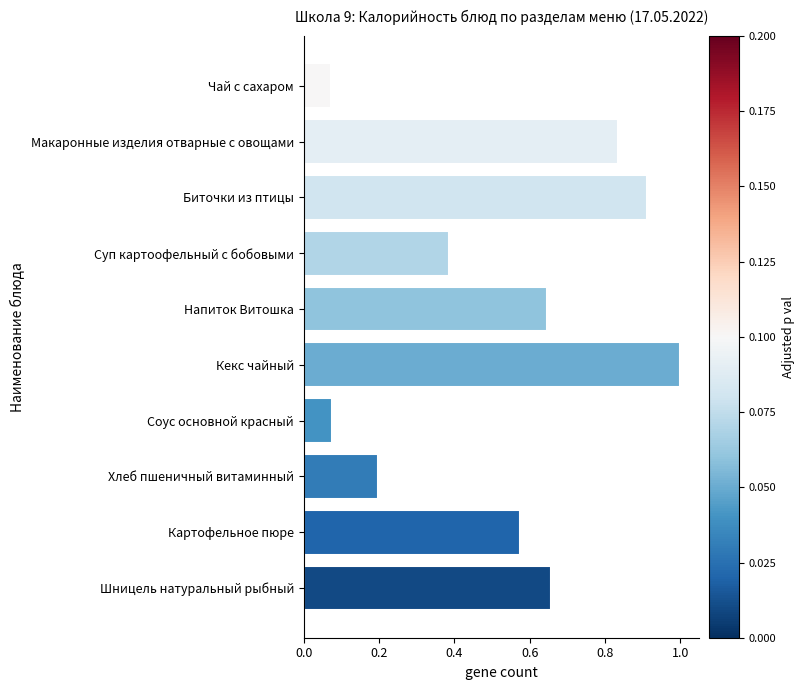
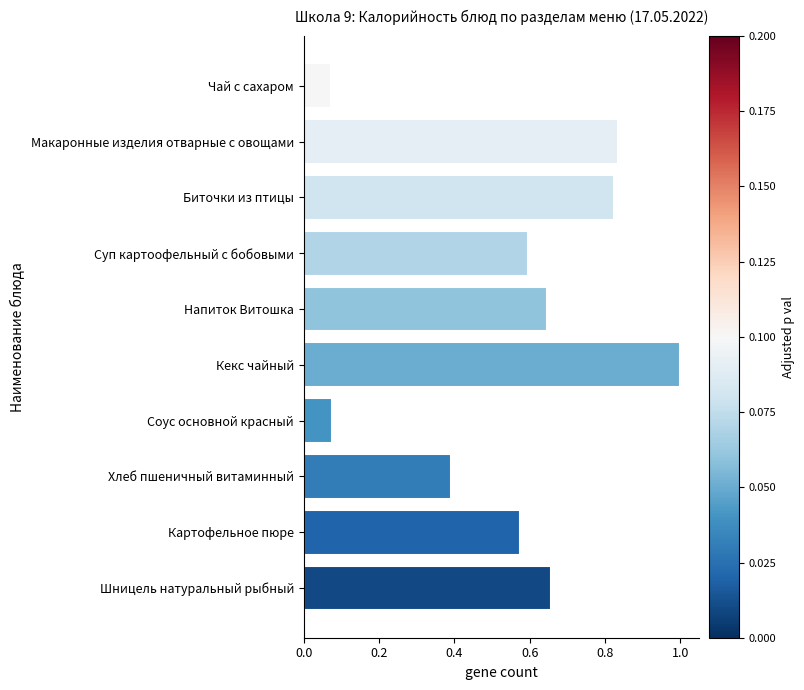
Биточки из птицы: 0.91 -> 0.82
Суп картоофельный с бобовыми: 0.39 -> 0.60
Хлеб пшеничный витаминный: 0.20 -> 0.39
